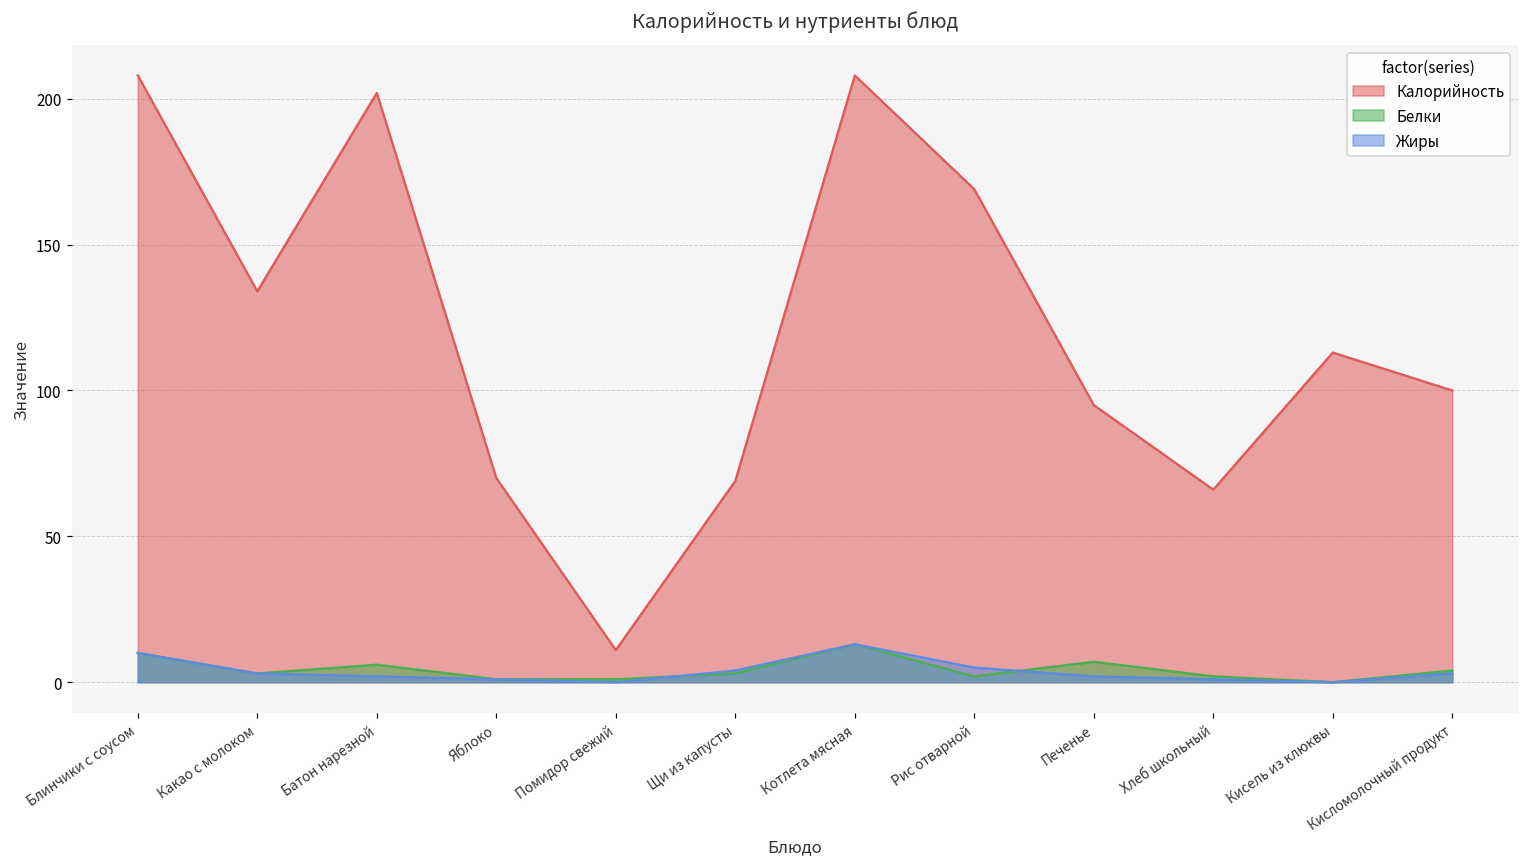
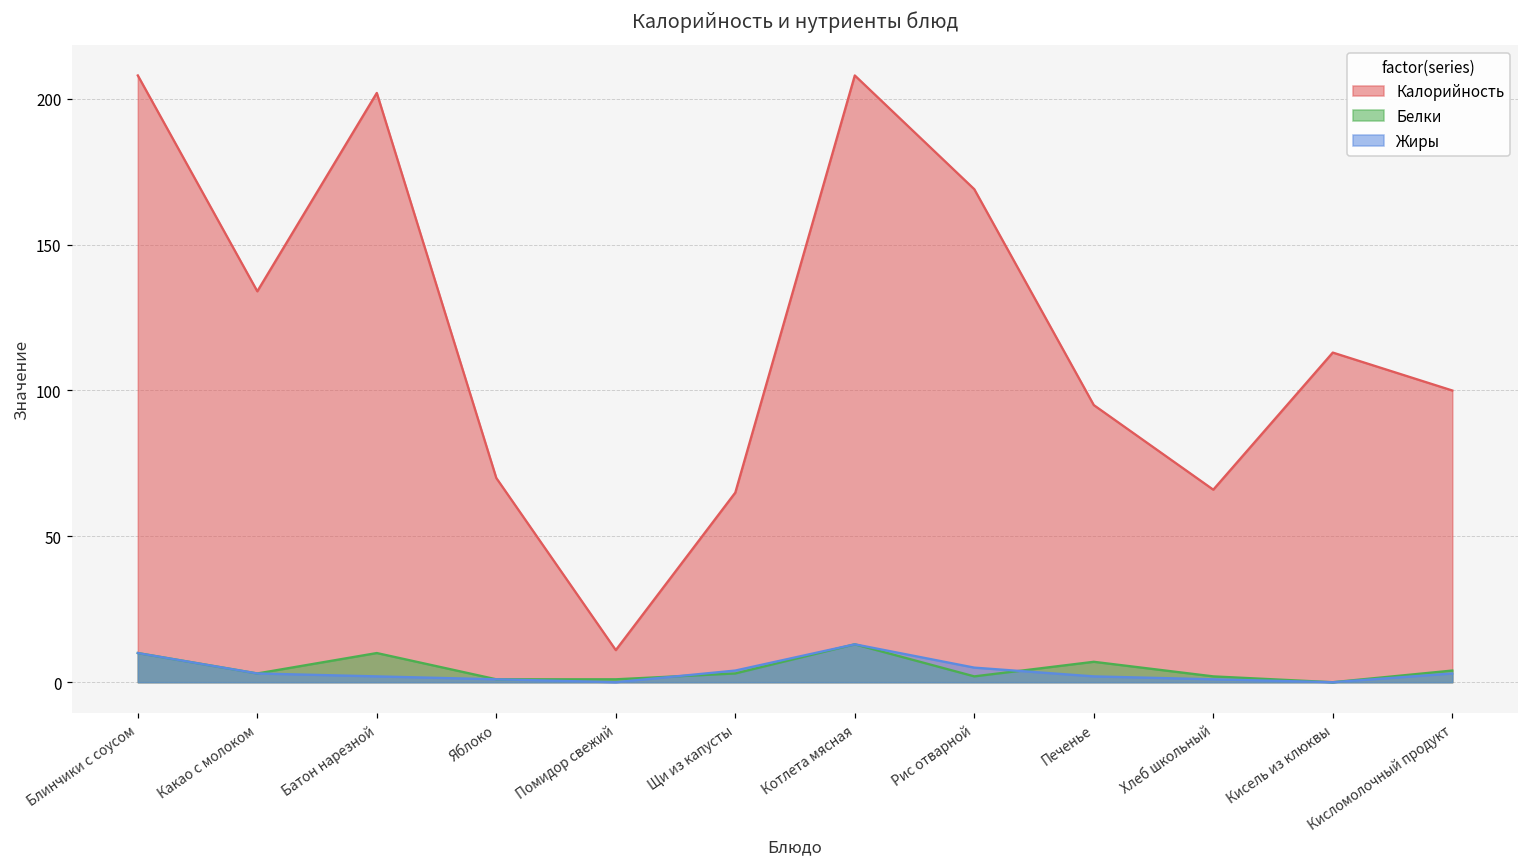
Белки, Батон нарезной: 6 -> 10
Калорийность, Щи из капусты: 69 -> 65
